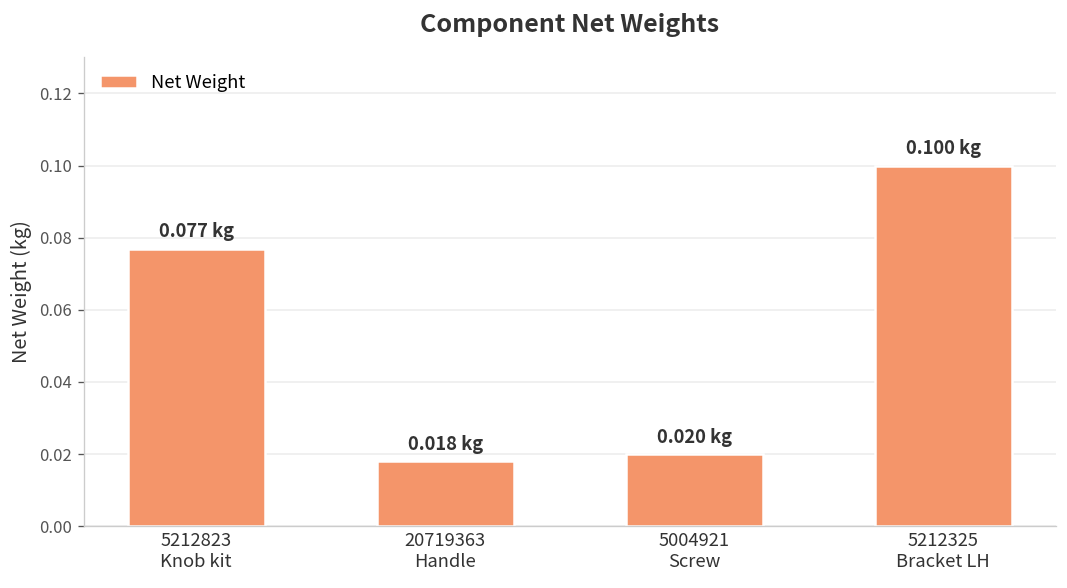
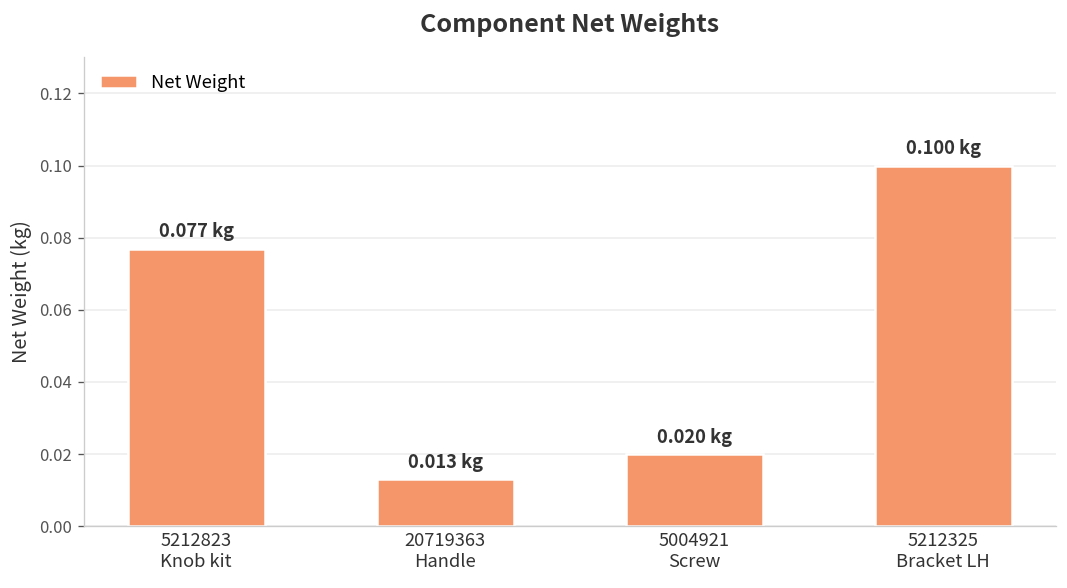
20719363 Handle: 0.018 -> 0.013
